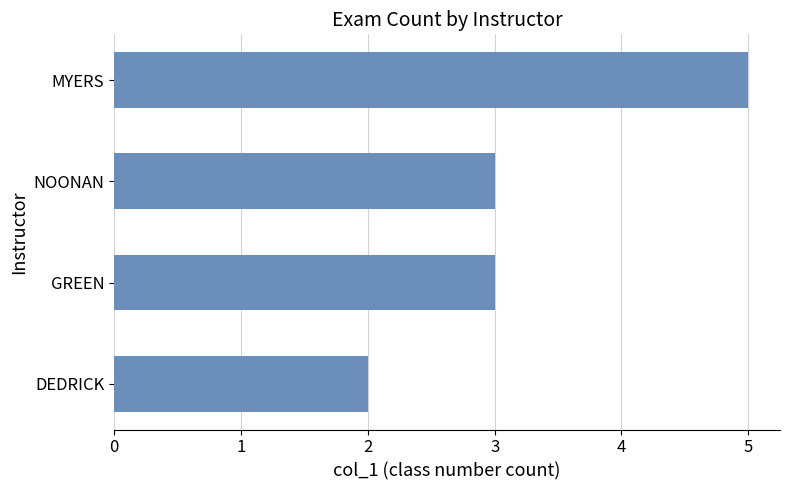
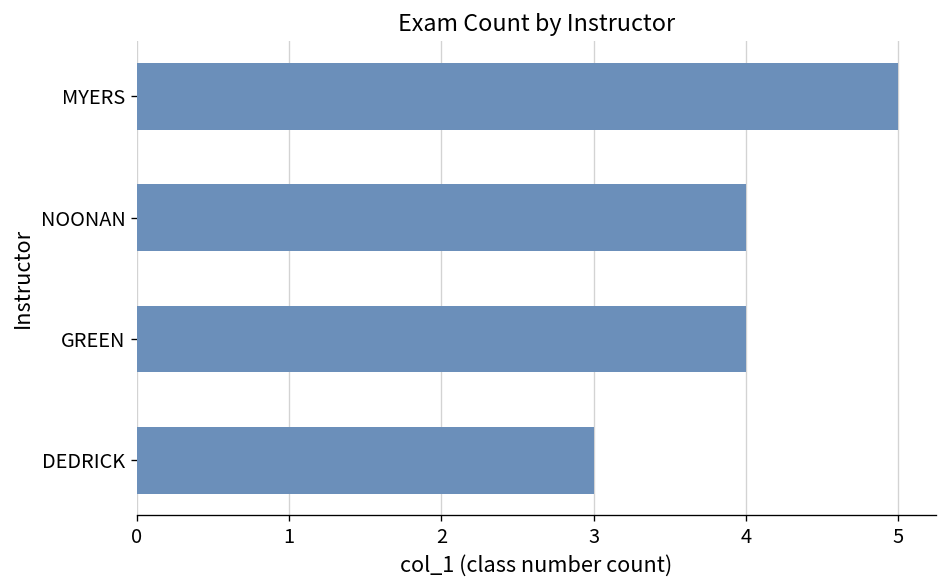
NOONAN: 3 -> 4
GREEN: 3 -> 4
DEDRICK: 2 -> 3
